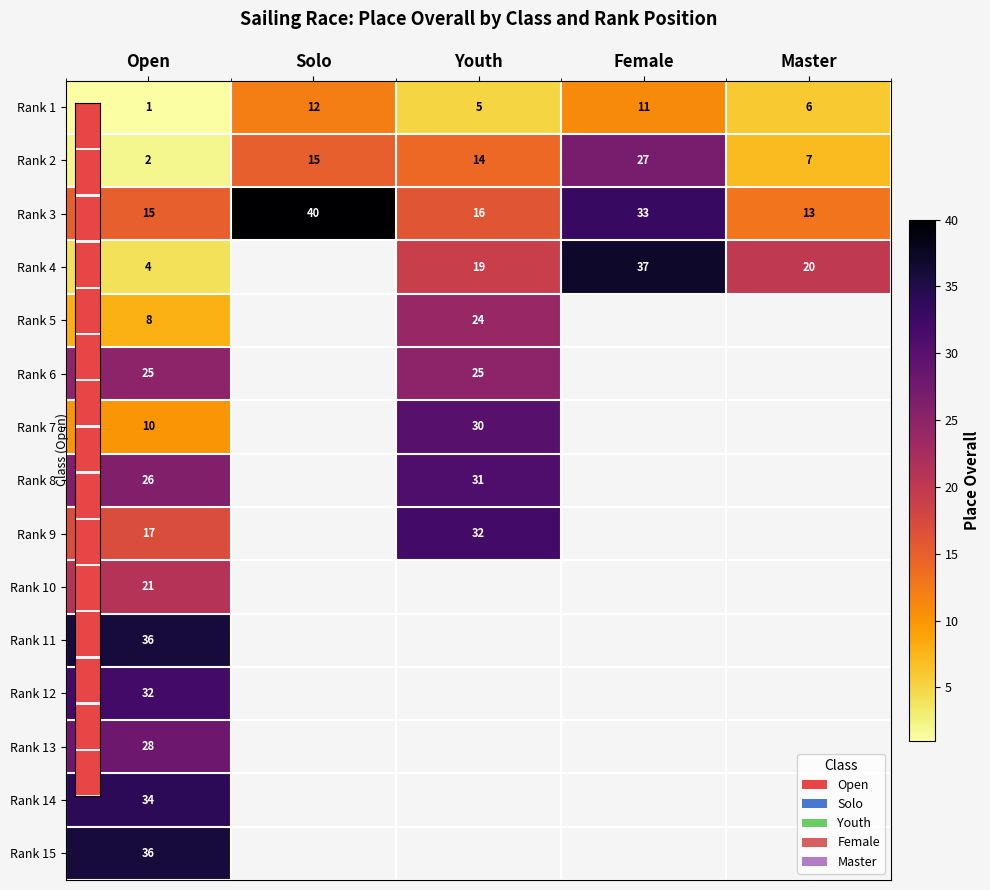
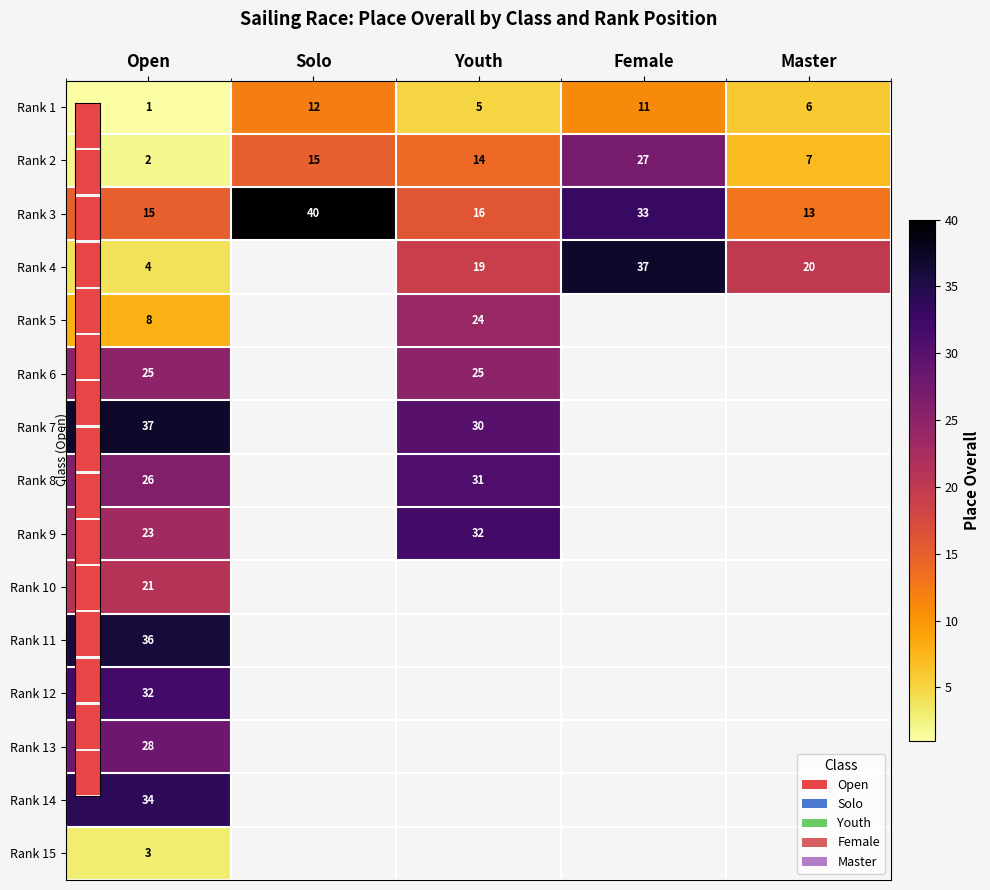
Sailing Race: Place Overall by Class and Rank Position, Rank 7, Open: 10 -> 37
Sailing Race: Place Overall by Class and Rank Position, Rank 9, Open: 17 -> 23
Sailing Race: Place Overall by Class and Rank Position, Rank 15, Open: 36 -> 3
